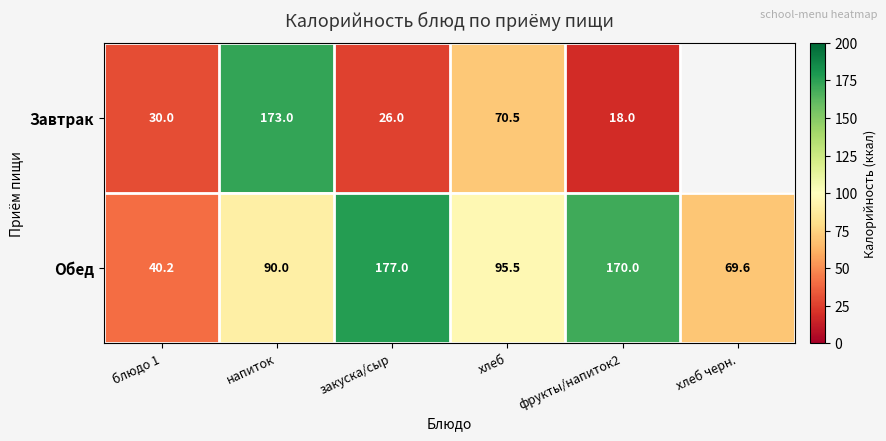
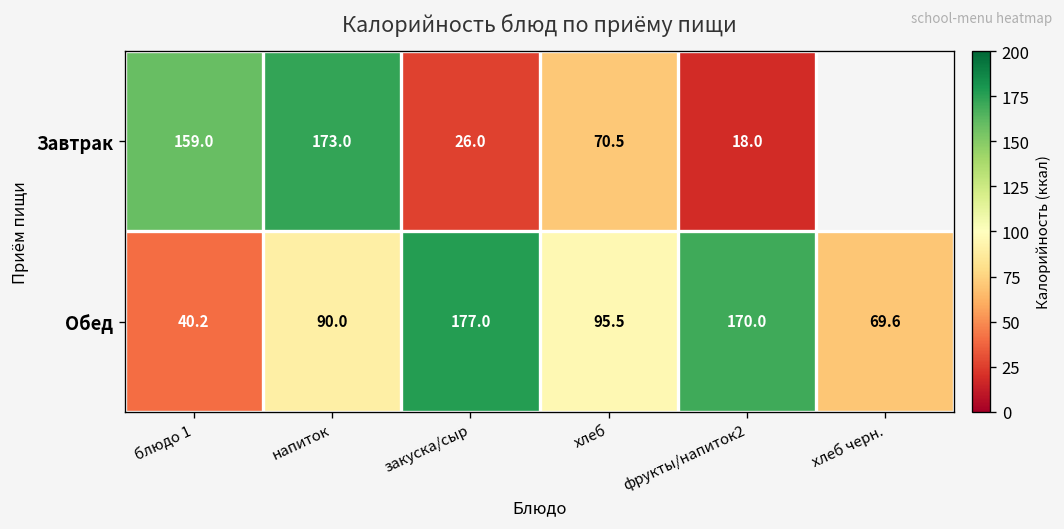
Завтрак, блюдо 1: 30.0 -> 159.0
